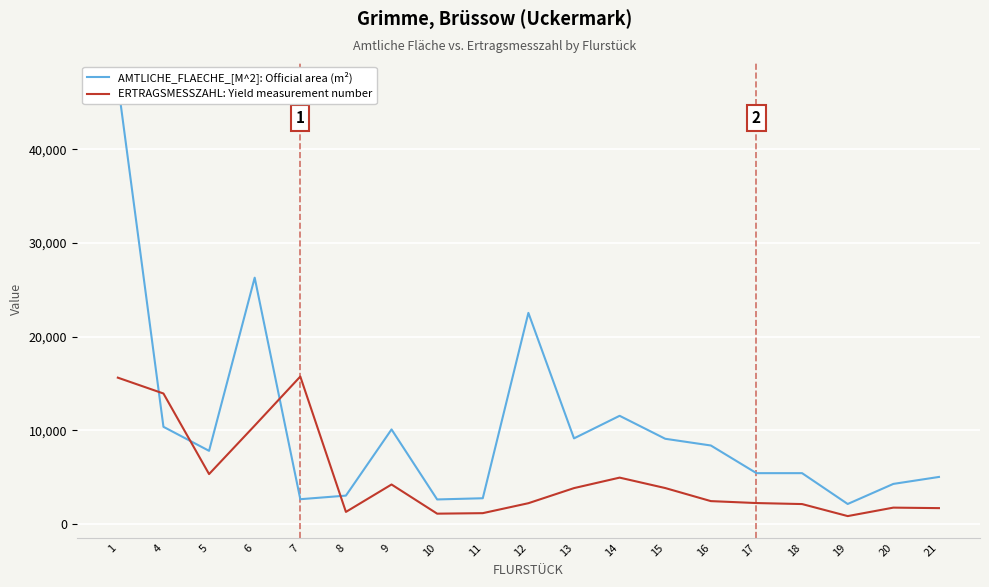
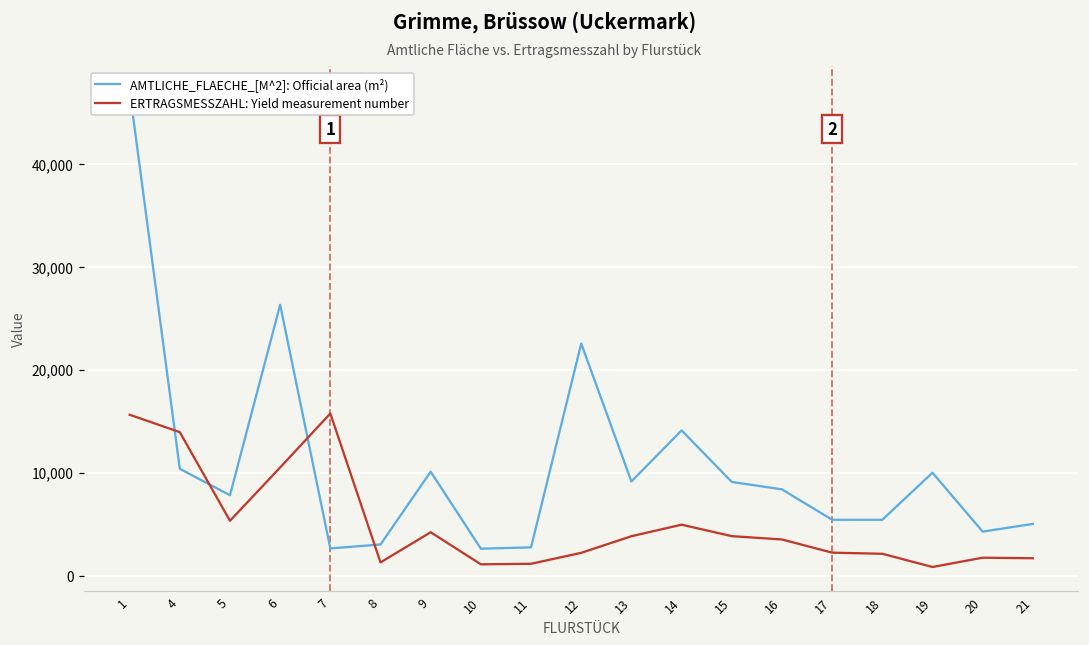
AMTLICHE_FLAECHE_[M^2]: Official area (m²), 14: 12,000 -> 14,000
ERTRAGSMESSZAHL: Yield measurement number, 16: 2,000 -> 4,000
AMTLICHE_FLAECHE_[M^2]: Official area (m²), 19: 2,000 -> 10,000
